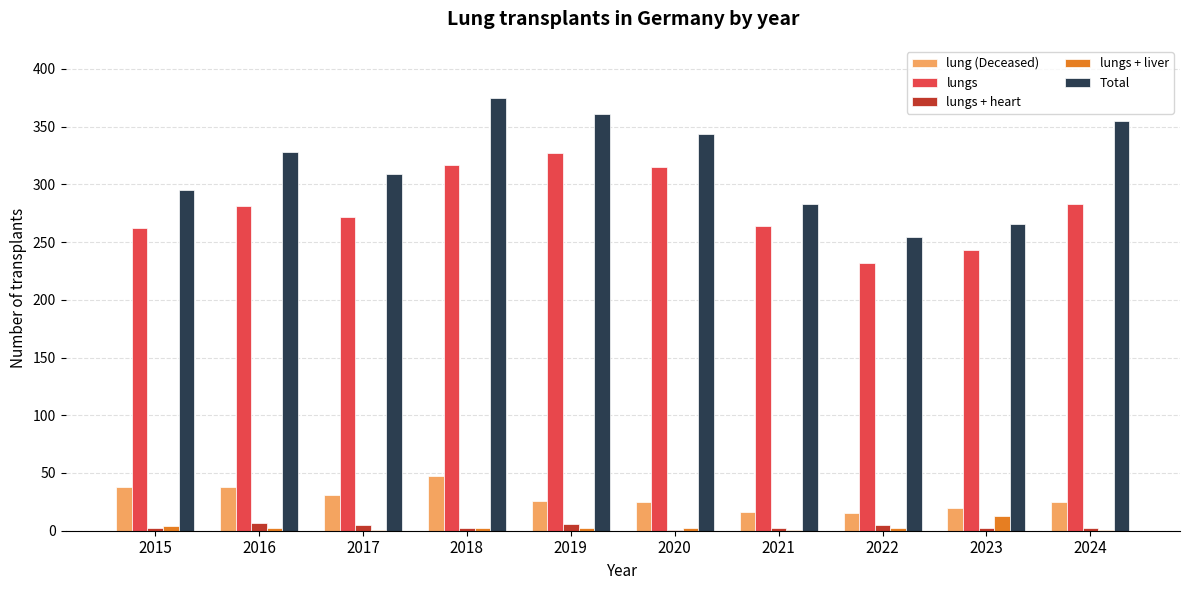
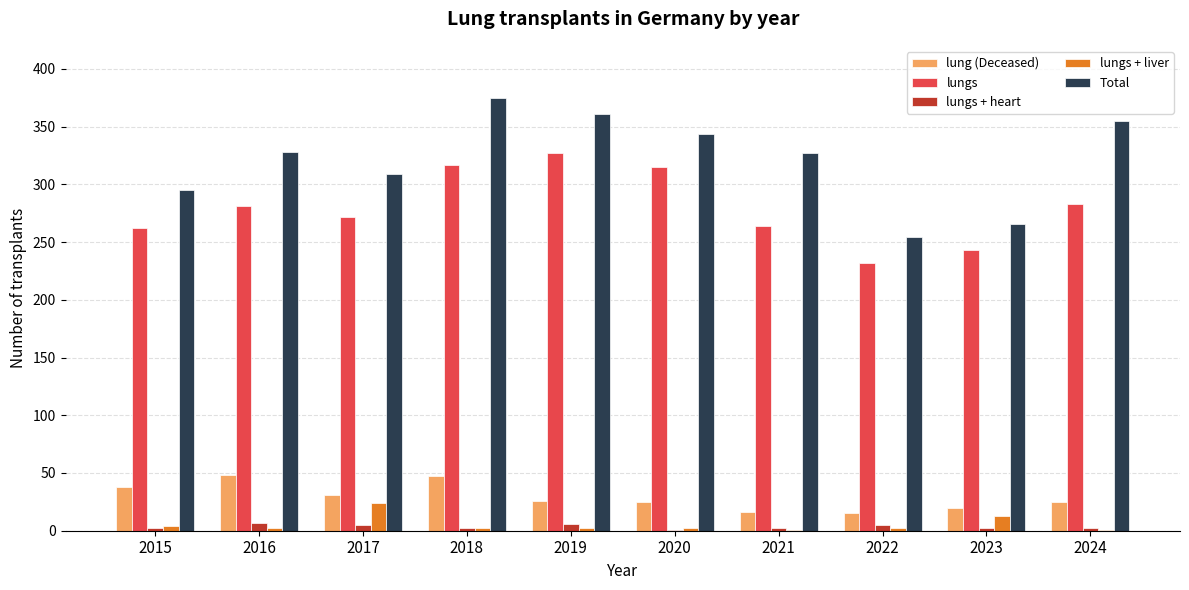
lung (Deceased), 2016: 38 -> 48
lungs + liver, 2017: 1 -> 24
Total, 2021: 283 -> 327
